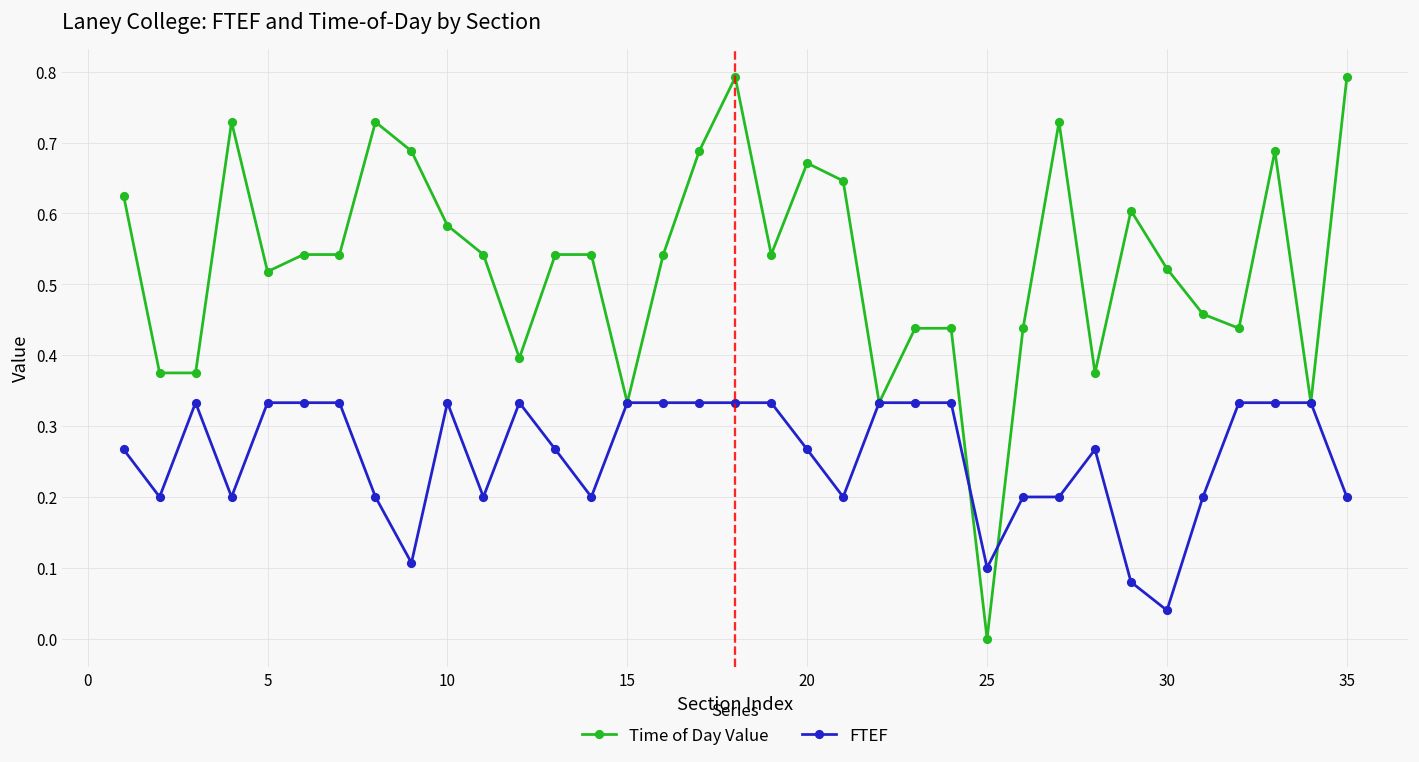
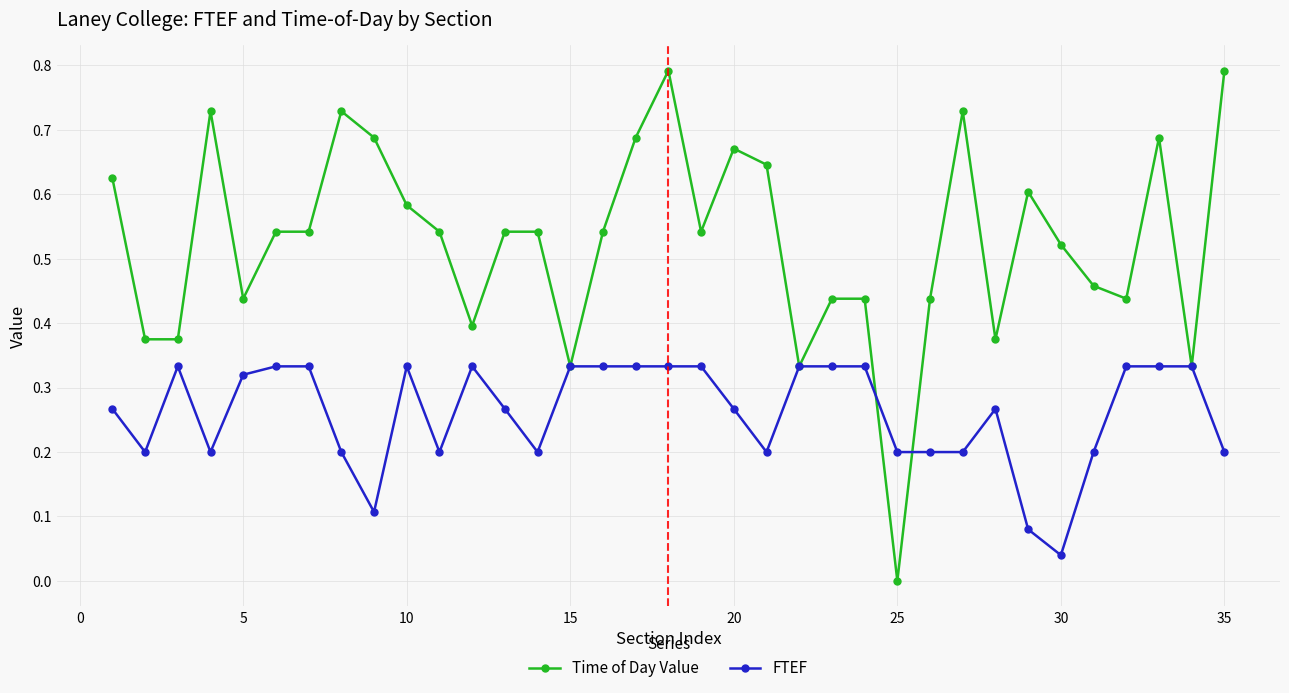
Time of Day Value, 5: 0.52 -> 0.44
FTEF, 5: 0.33 -> 0.32
FTEF, 25: 0.1 -> 0.2
